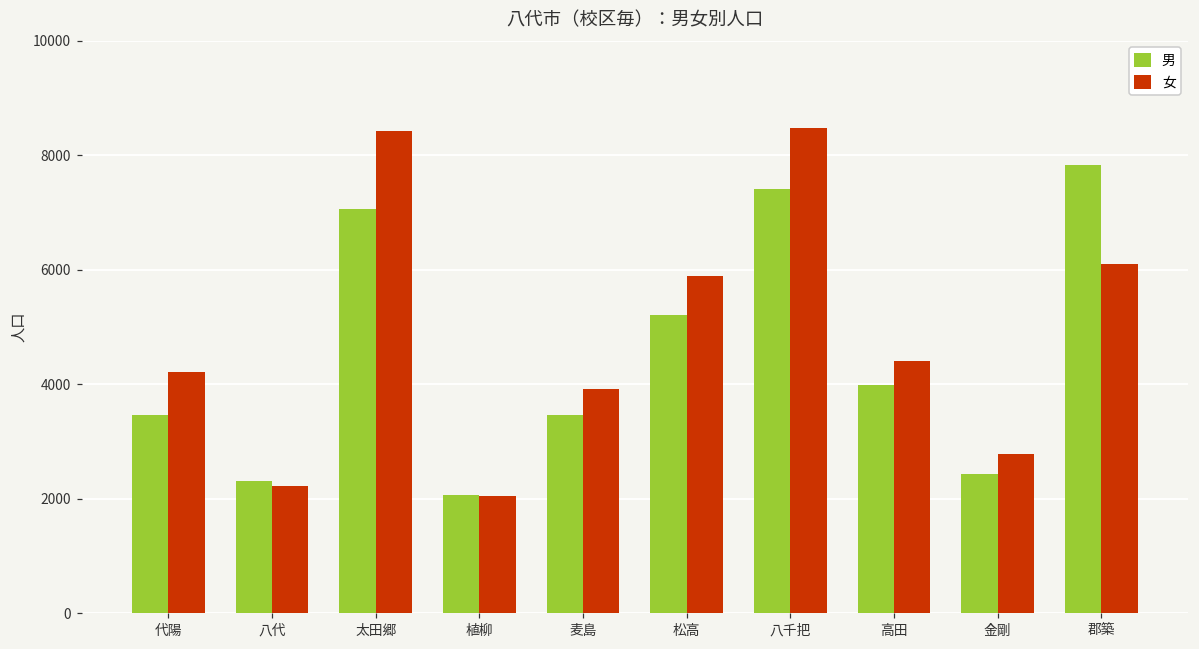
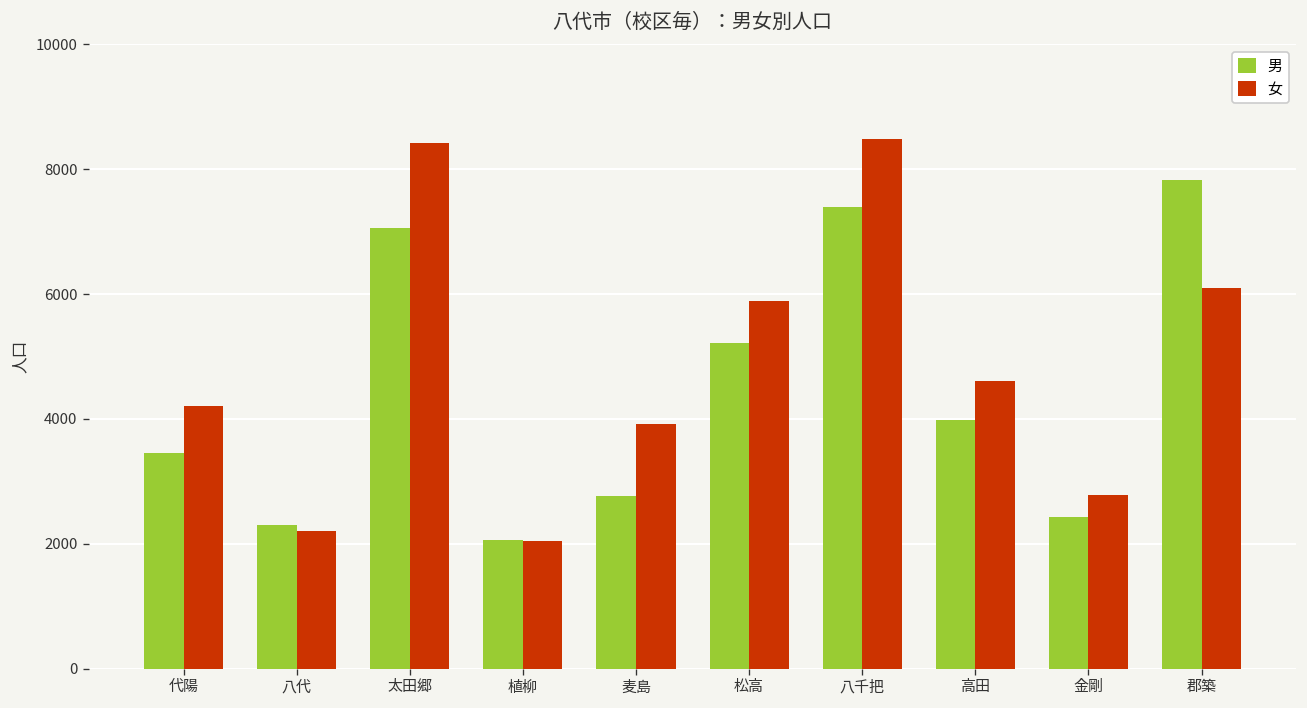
男, 麦島: 3500 -> 2800
女, 高田: 4400 -> 4600
